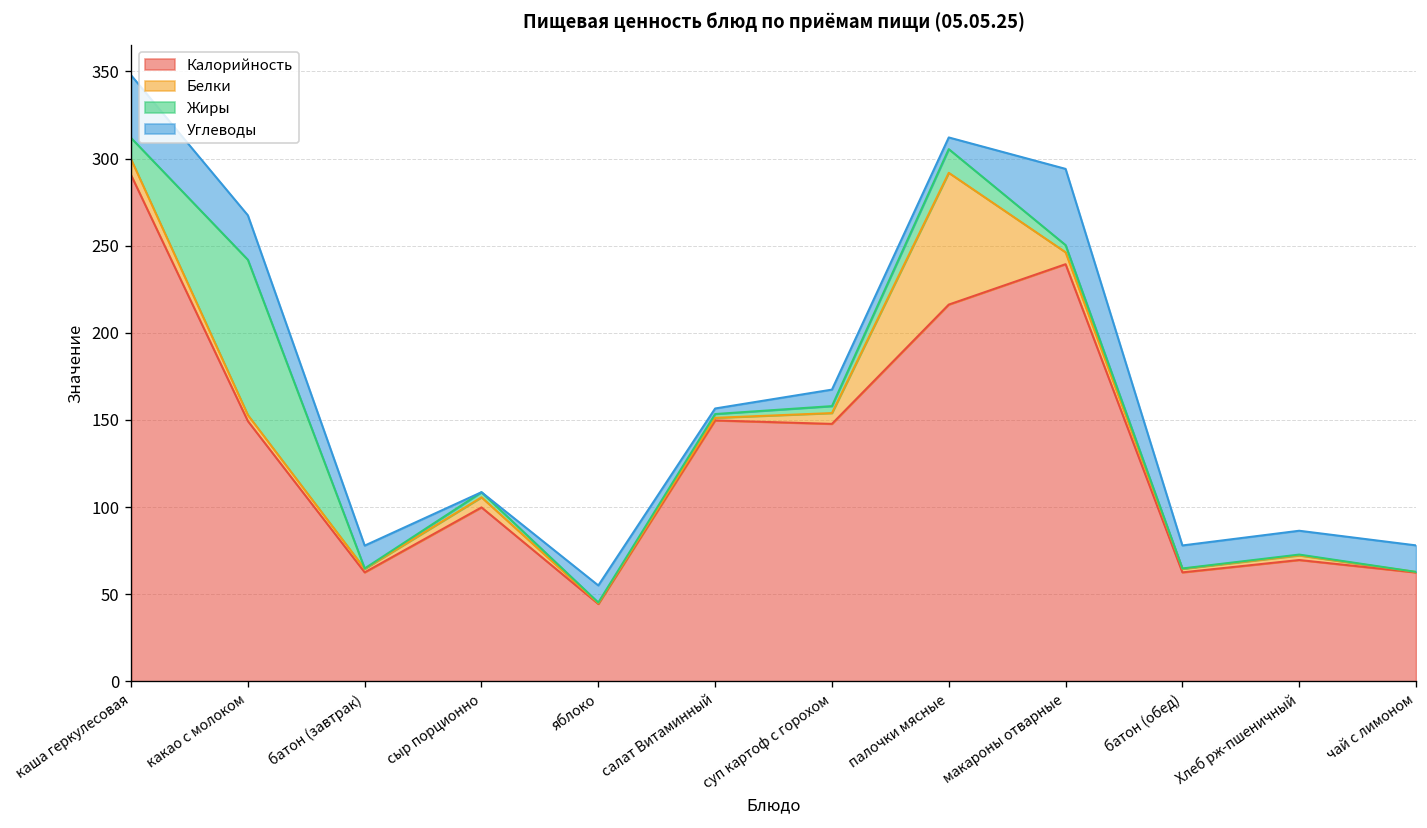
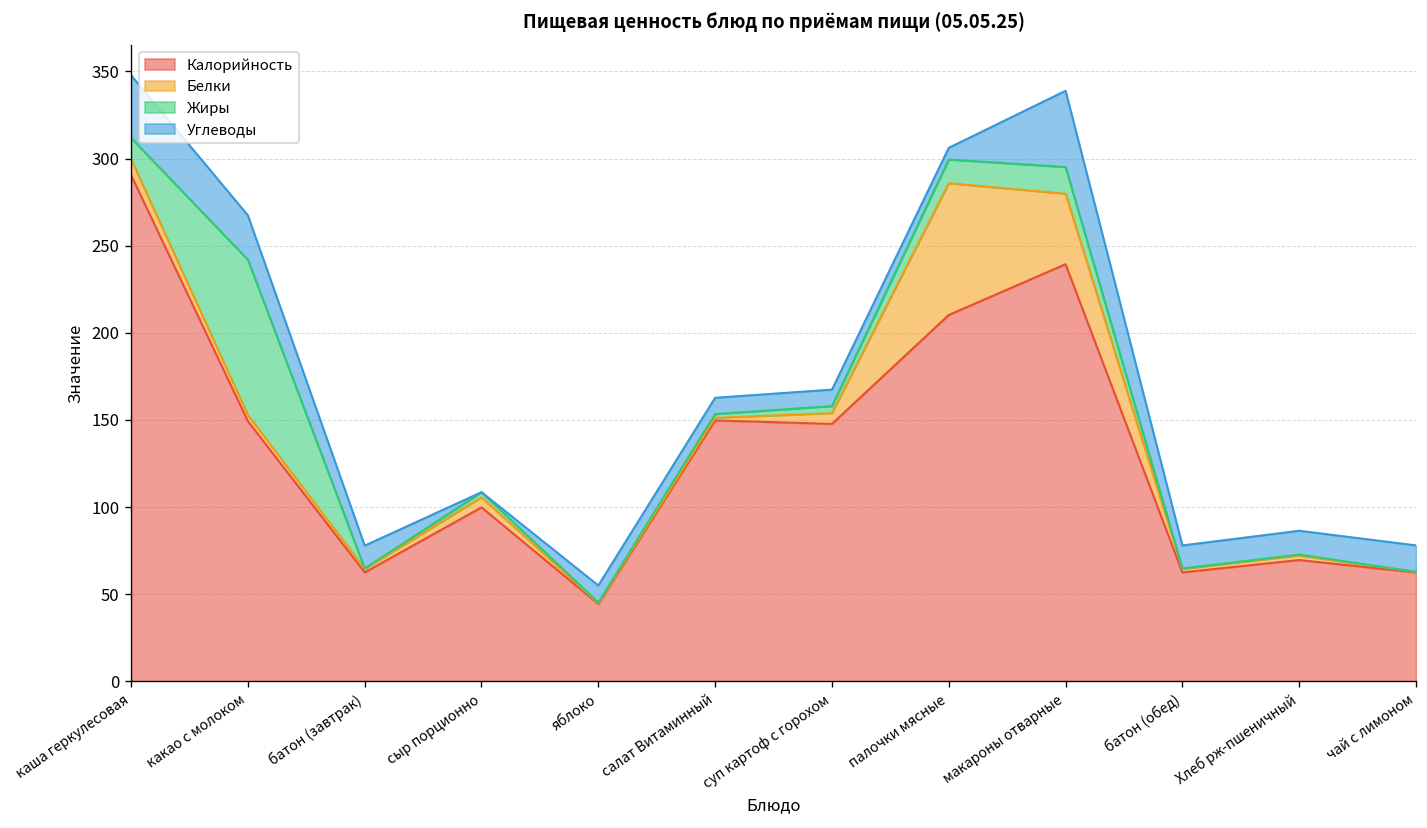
Углеводы, салат Витаминный: 3 -> 9
Калорийность, палочки мясные: 216 -> 210
Белки, макароны отварные: 7 -> 40
Жиры, макароны отварные: 4 -> 15
